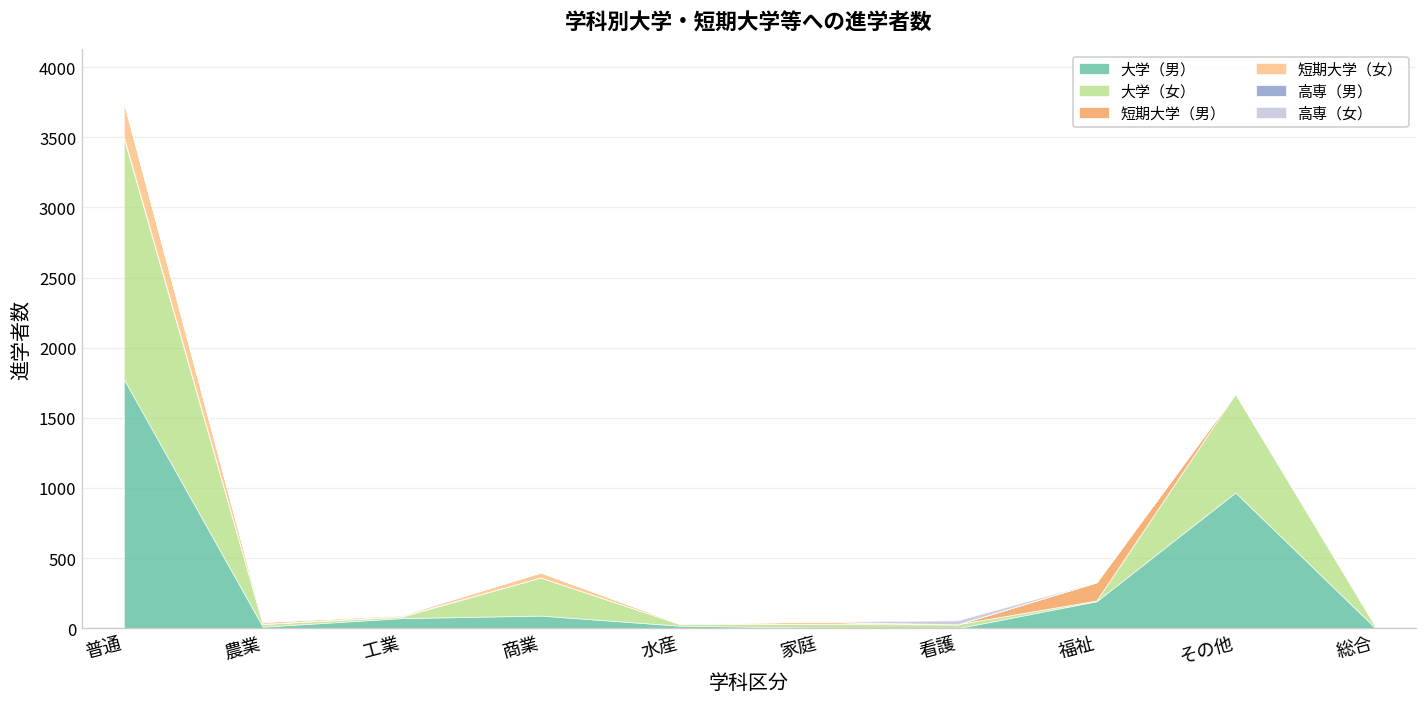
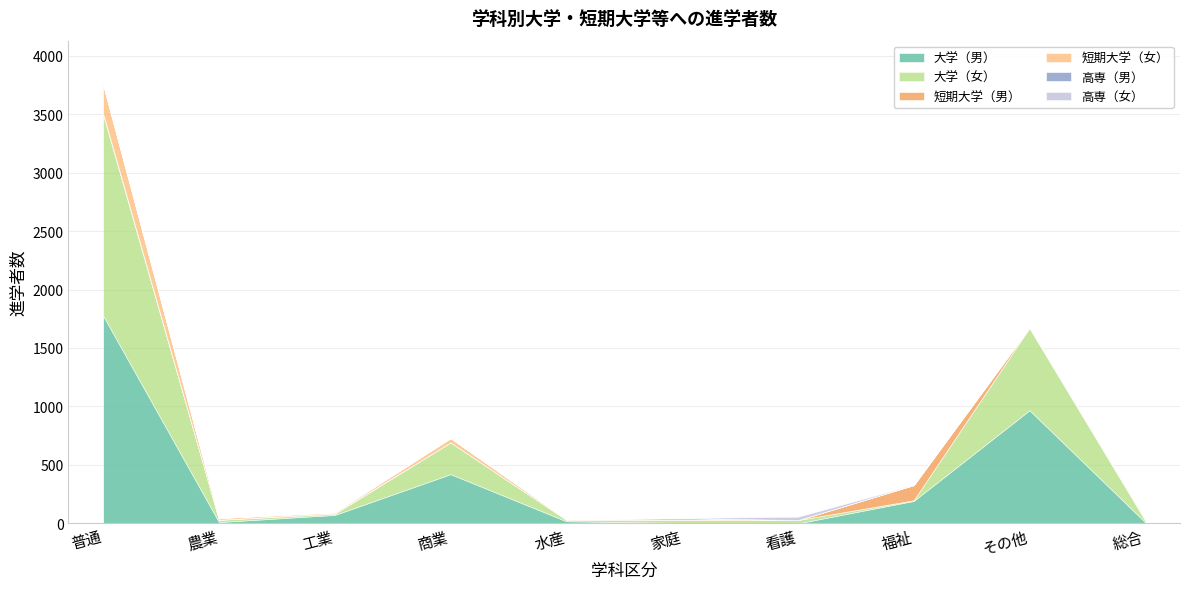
大学（男）, 商業: 90 -> 420
